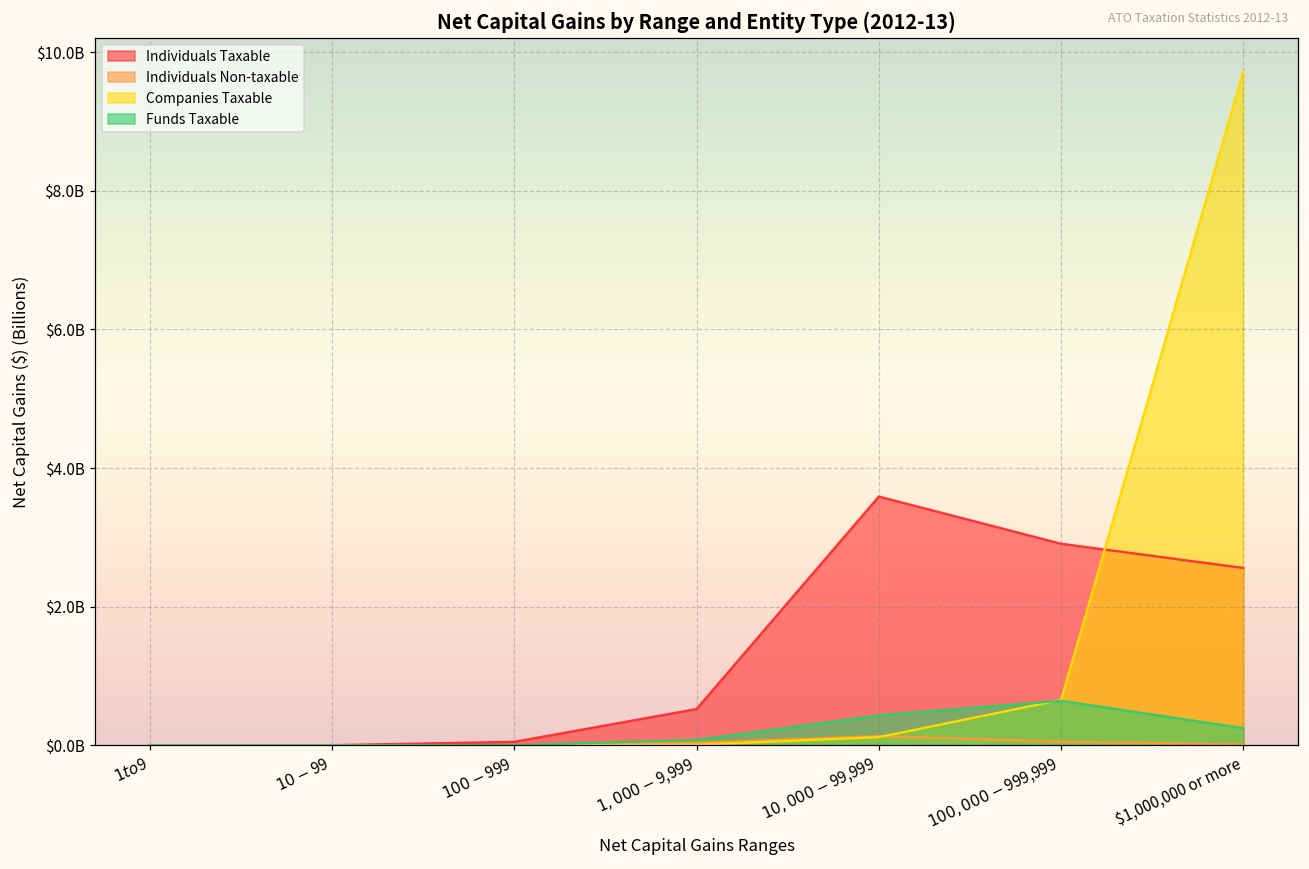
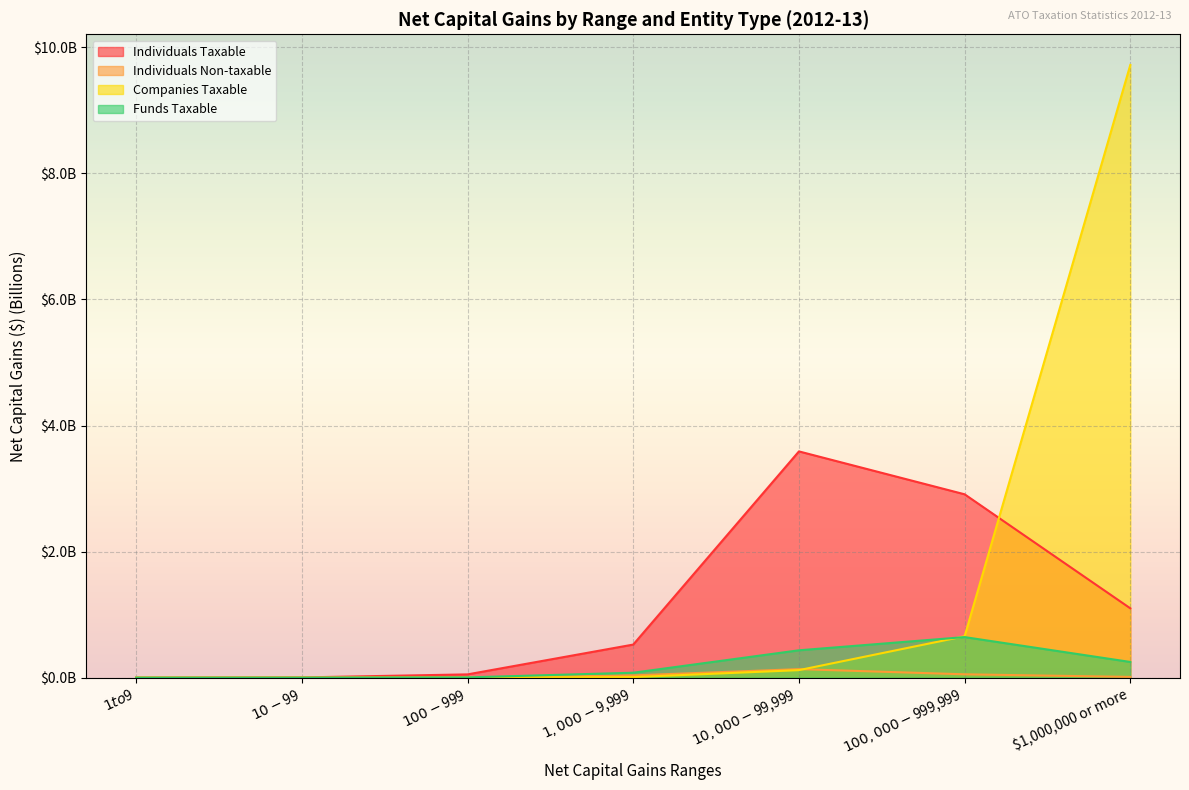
Individuals Taxable, $1,000,000 or more: $2600000000 -> $1100000000
